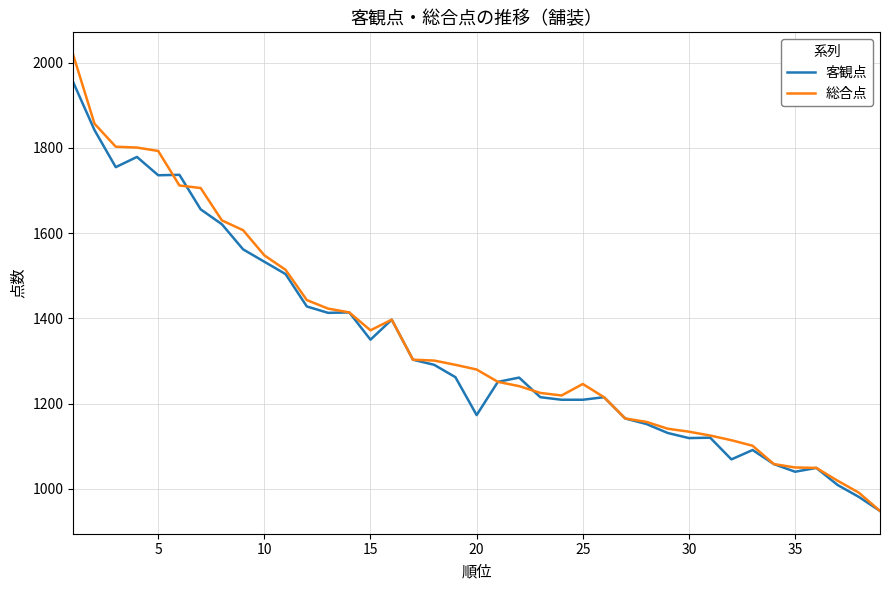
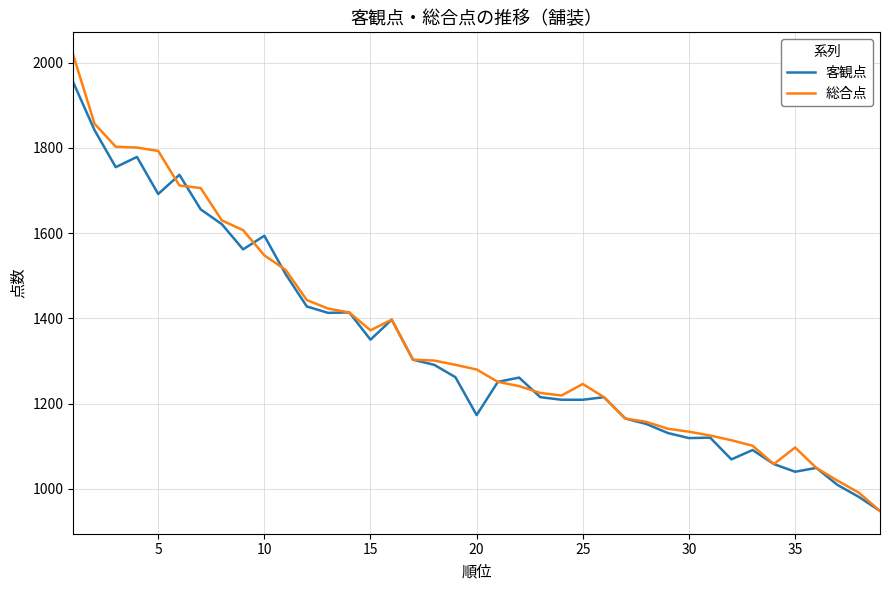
客観点, 5: 1740 -> 1690
客観点, 10: 1530 -> 1590
総合点, 35: 1050 -> 1100
